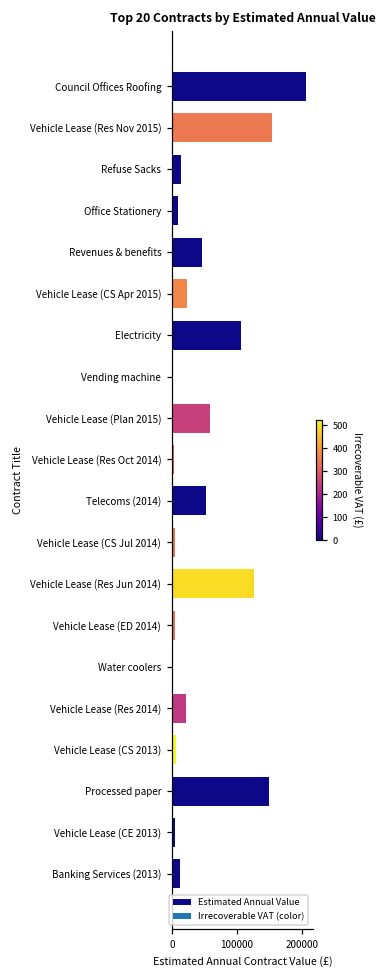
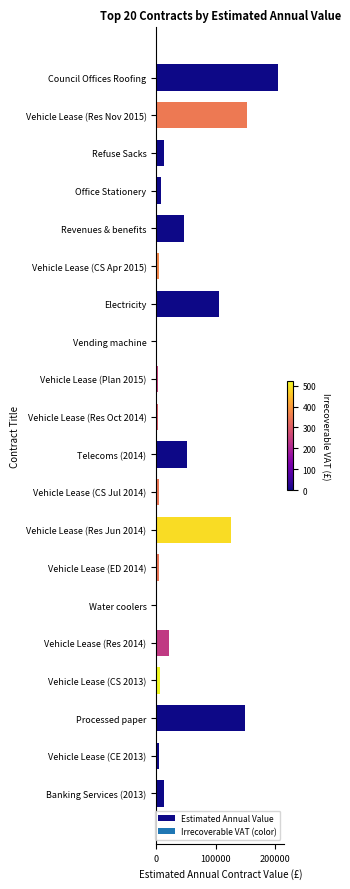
Vehicle Lease (CS Apr 2015): 20000 -> 0
Vehicle Lease (Plan 2015): 60000 -> 0
